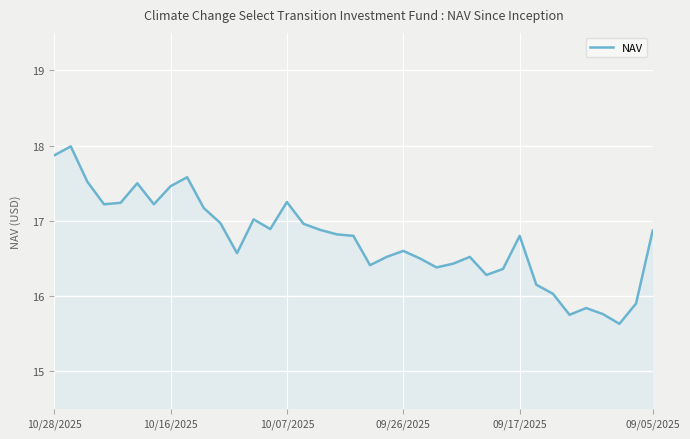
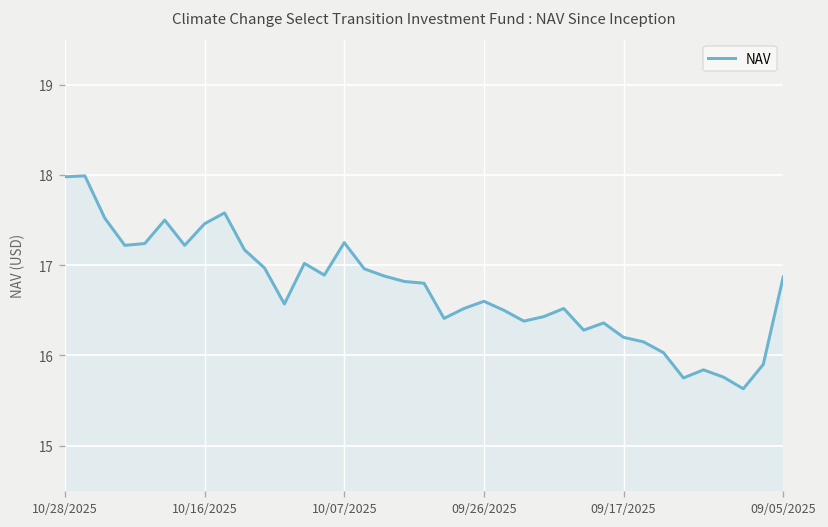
10/28/2025: 17.9 -> 18.0
09/17/2025: 16.8 -> 16.2
